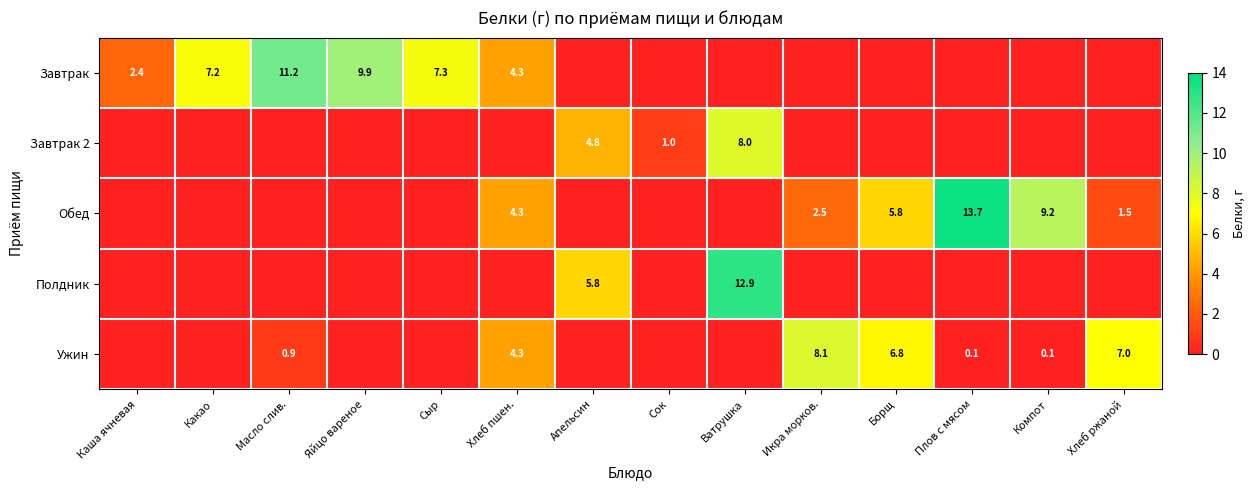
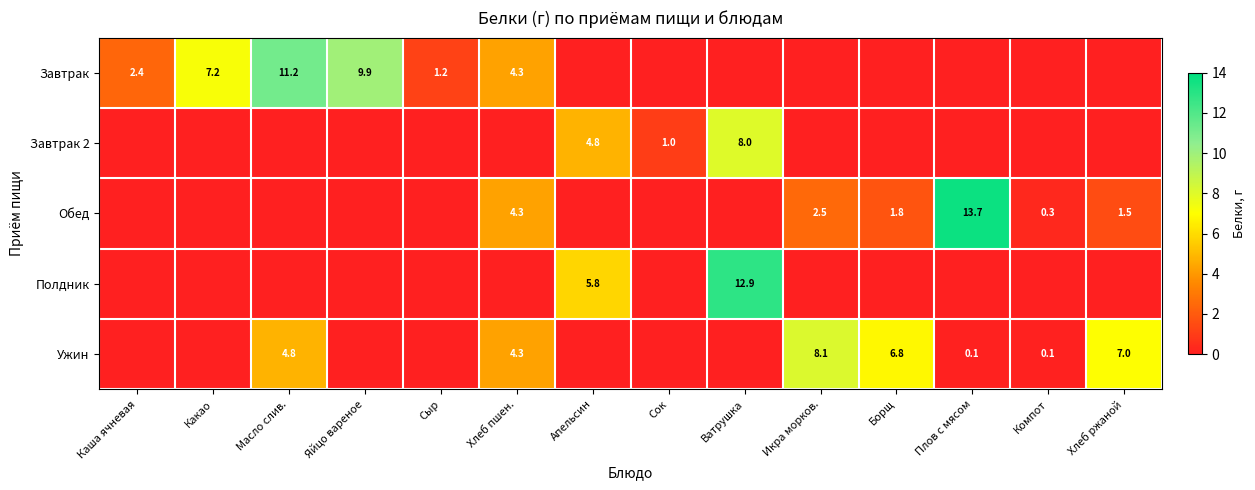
Завтрак, Сыр: 7.3 -> 1.2
Обед, Борщ: 5.8 -> 1.8
Обед, Компот: 9.2 -> 0.3
Ужин, Масло слив.: 0.9 -> 4.8
